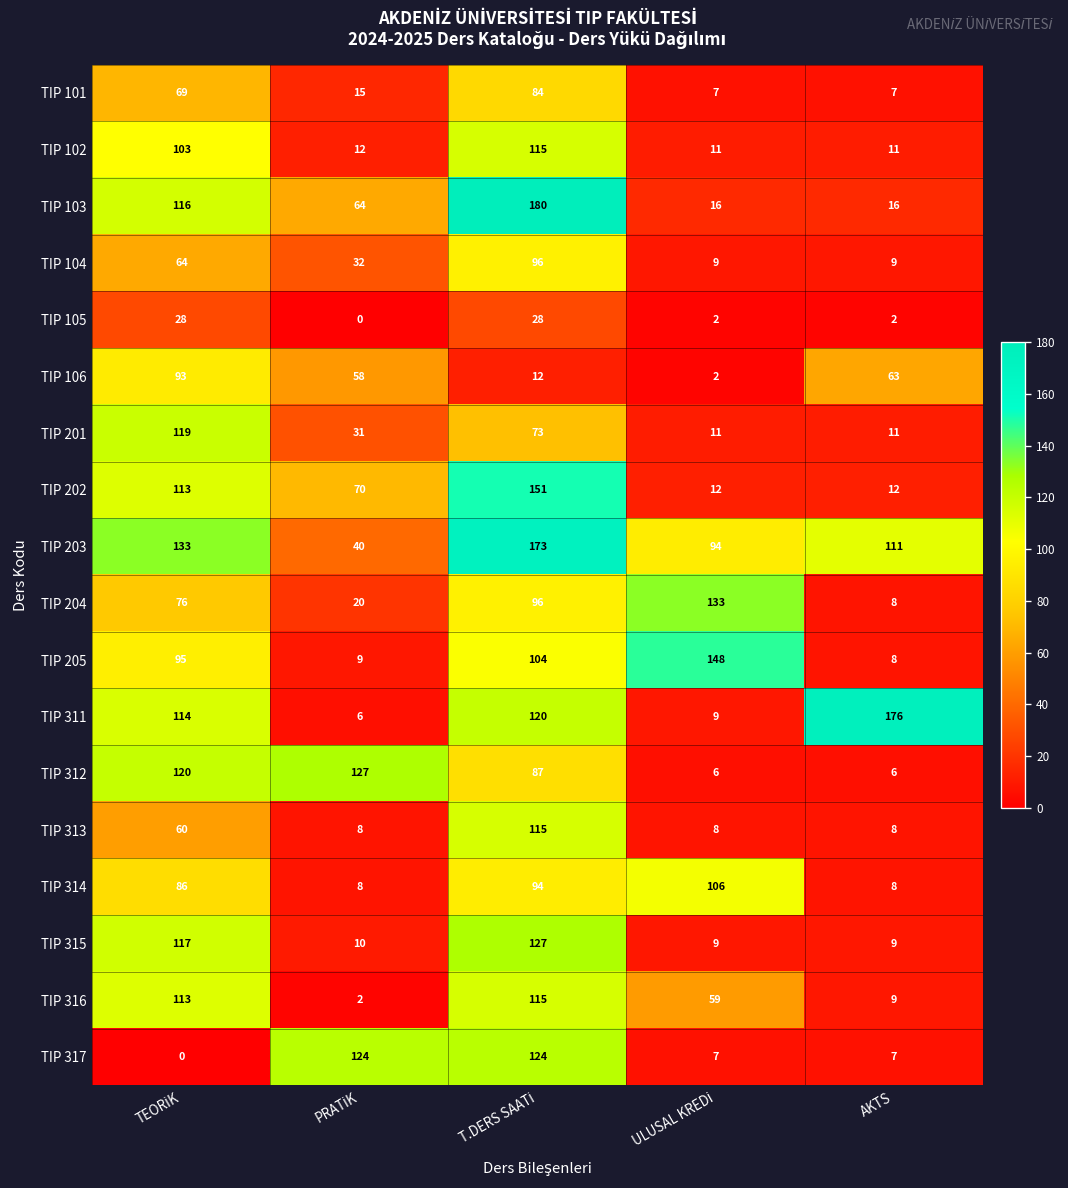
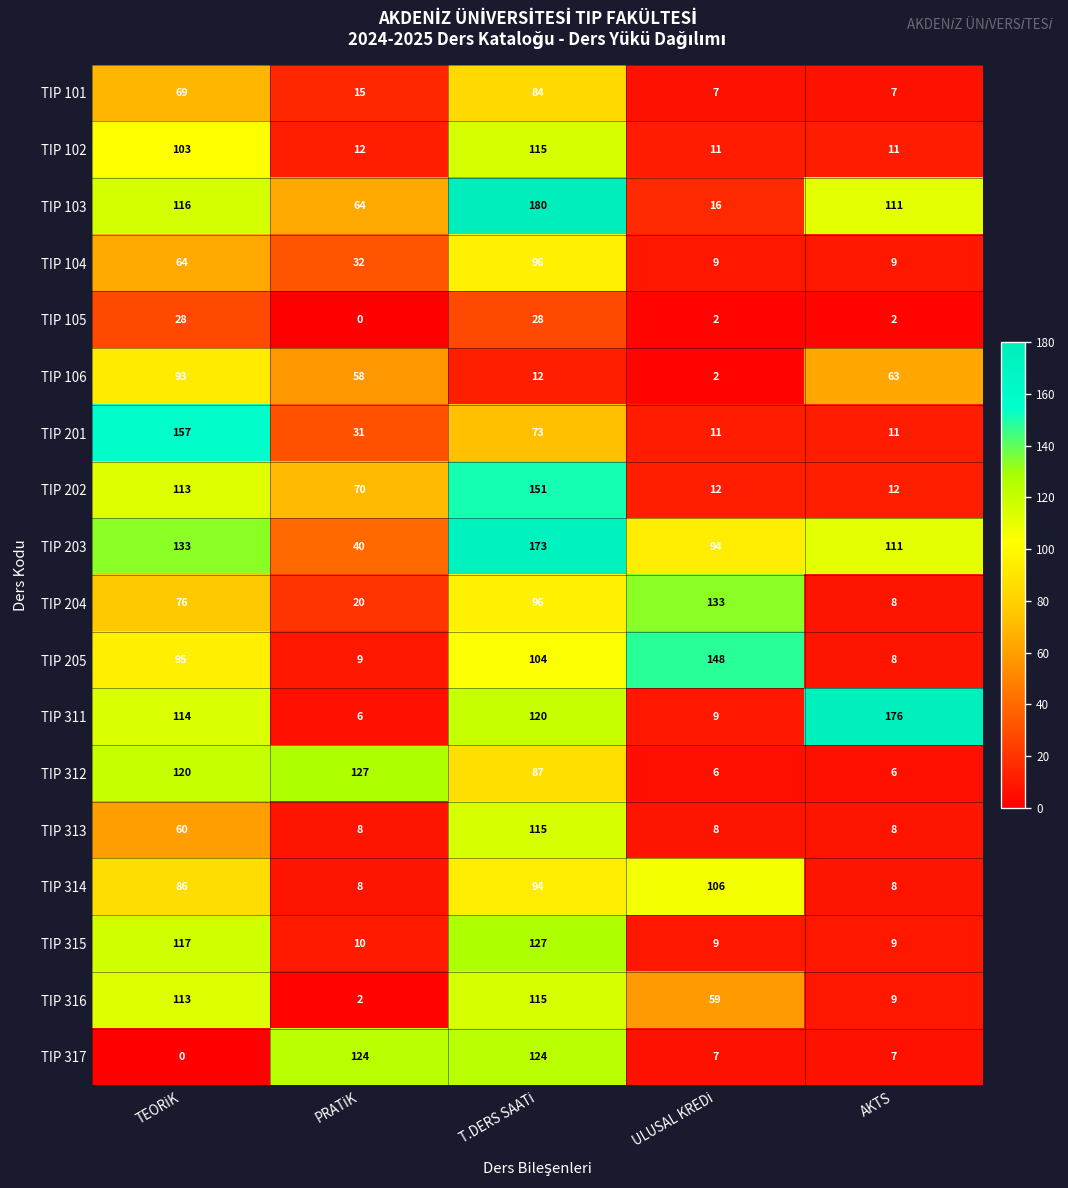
TIP 103, AKTS: 16 -> 111
TIP 201, TEORİK: 119 -> 157
